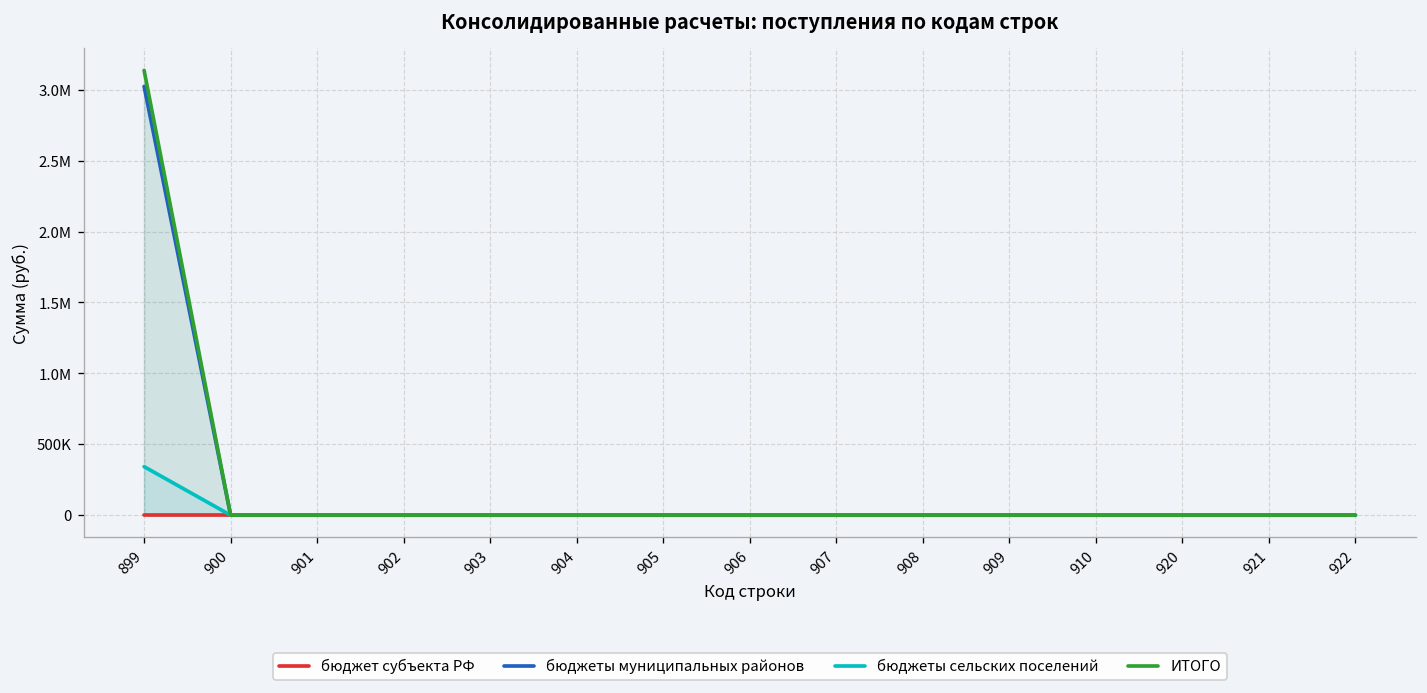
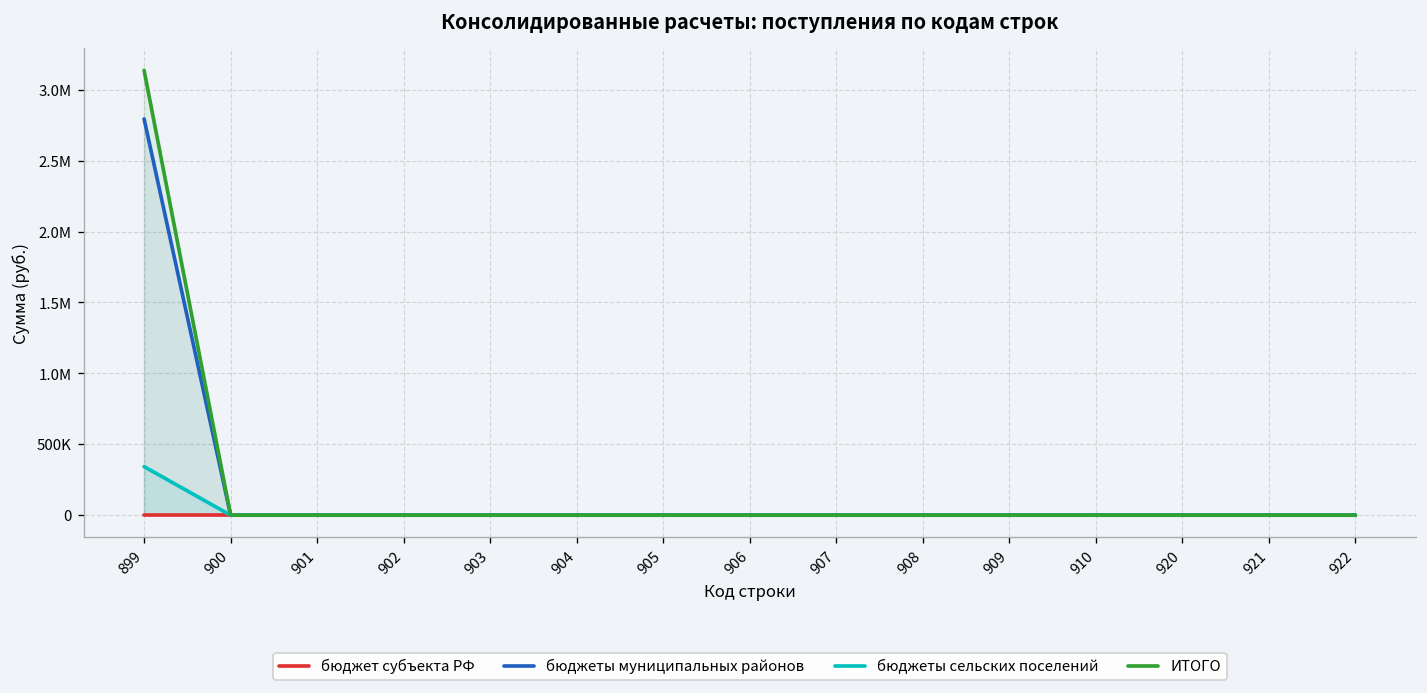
бюджеты муниципальных районов, 899: 3020000 -> 2790000
